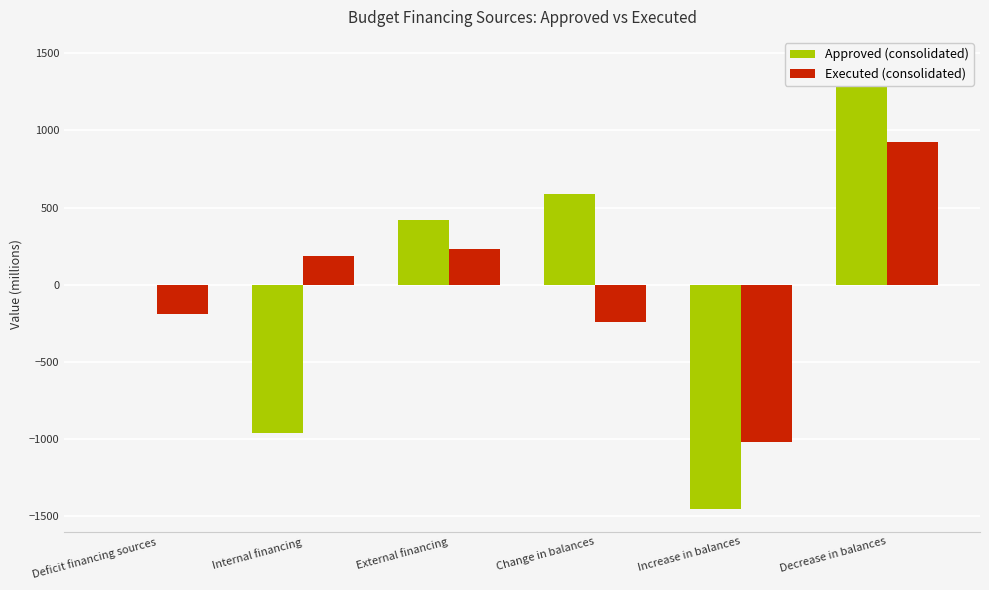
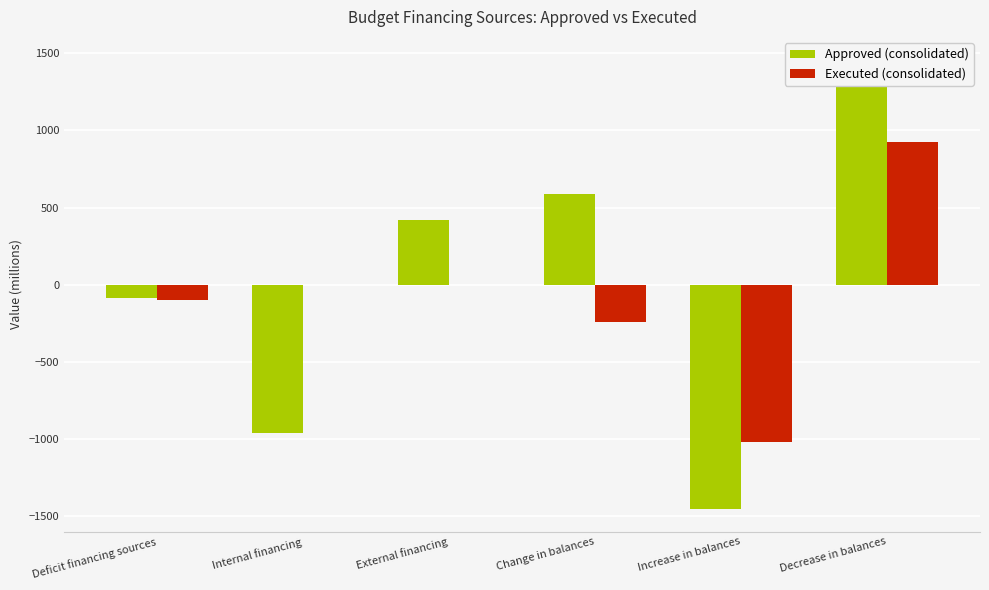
Approved (consolidated), Deficit financing sources: 0 -> -90
Executed (consolidated), Deficit financing sources: -190 -> -100
Executed (consolidated), Internal financing: 180 -> 0
Executed (consolidated), External financing: 230 -> 0
